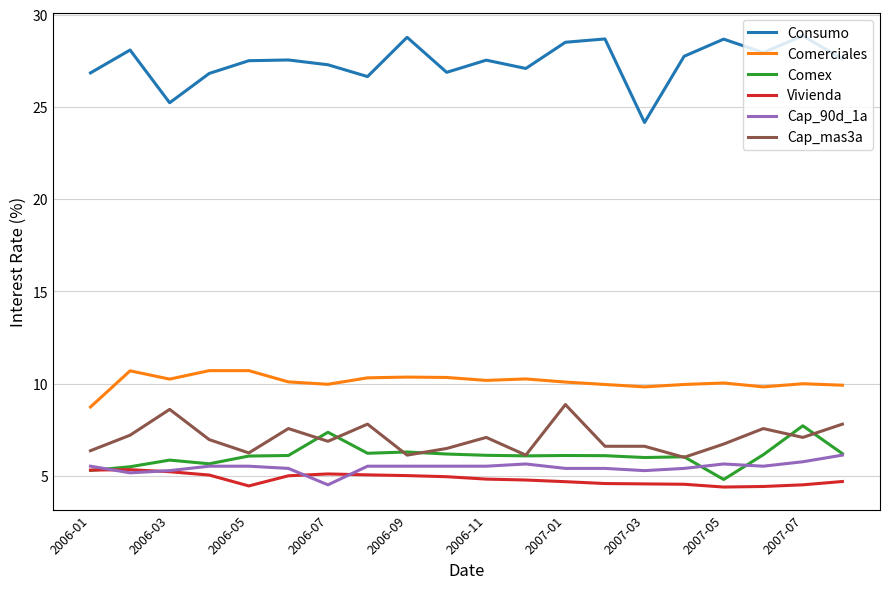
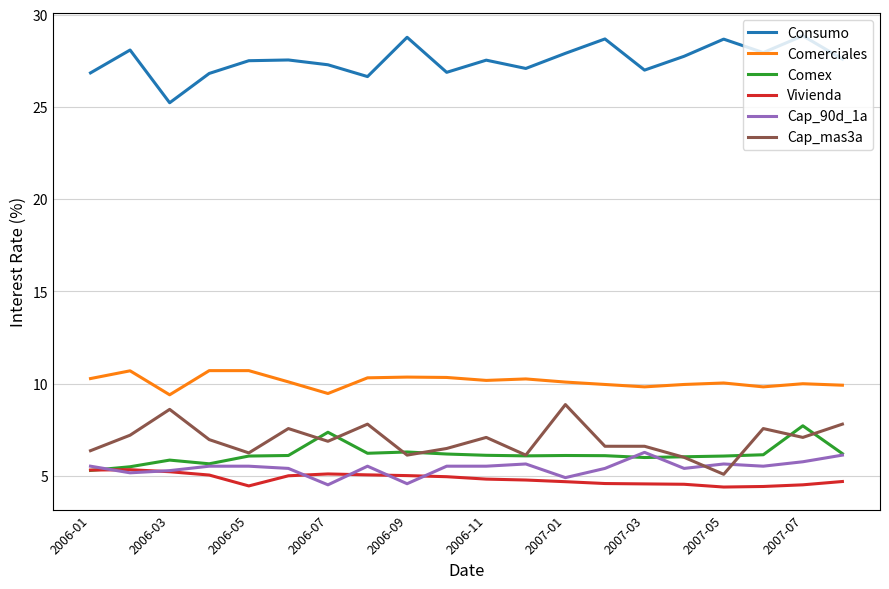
Comerciales, 2006-01: 8.7 -> 10.3
Comerciales, 2006-03: 10.2 -> 9.4
Comerciales, 2006-07: 10.0 -> 9.5
Cap_90d_1a, 2006-09: 5.5 -> 4.6
Consumo, 2007-01: 28.5 -> 27.9
Cap_90d_1a, 2007-01: 5.4 -> 4.9
Consumo, 2007-03: 24.2 -> 27.0
Cap_90d_1a, 2007-03: 5.3 -> 6.3
Comex, 2007-05: 4.8 -> 6.1
Cap_mas3a, 2007-05: 6.7 -> 5.1
